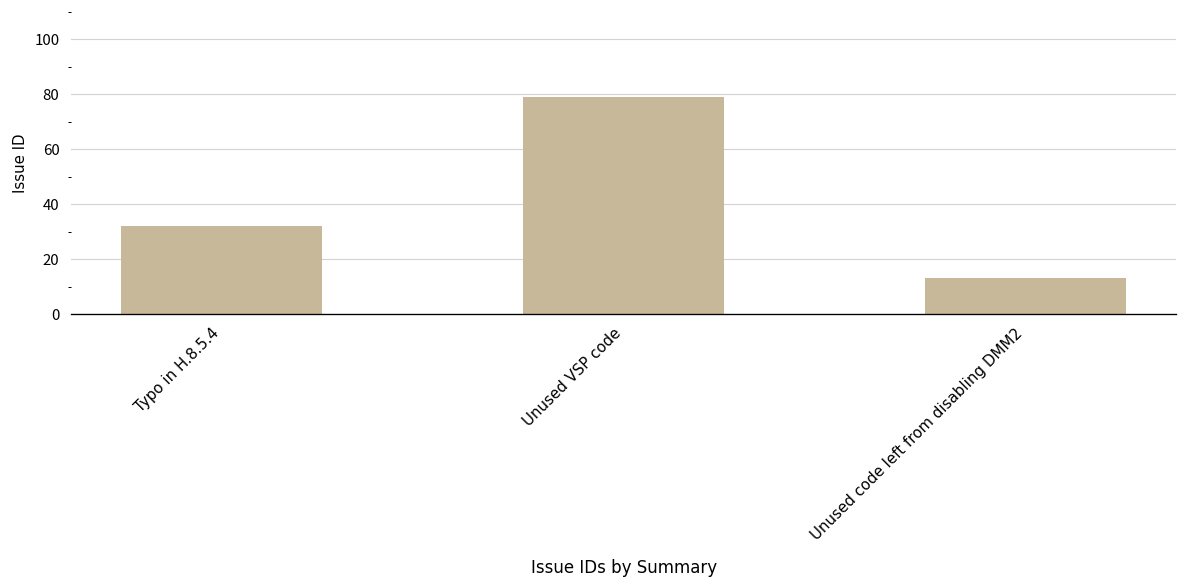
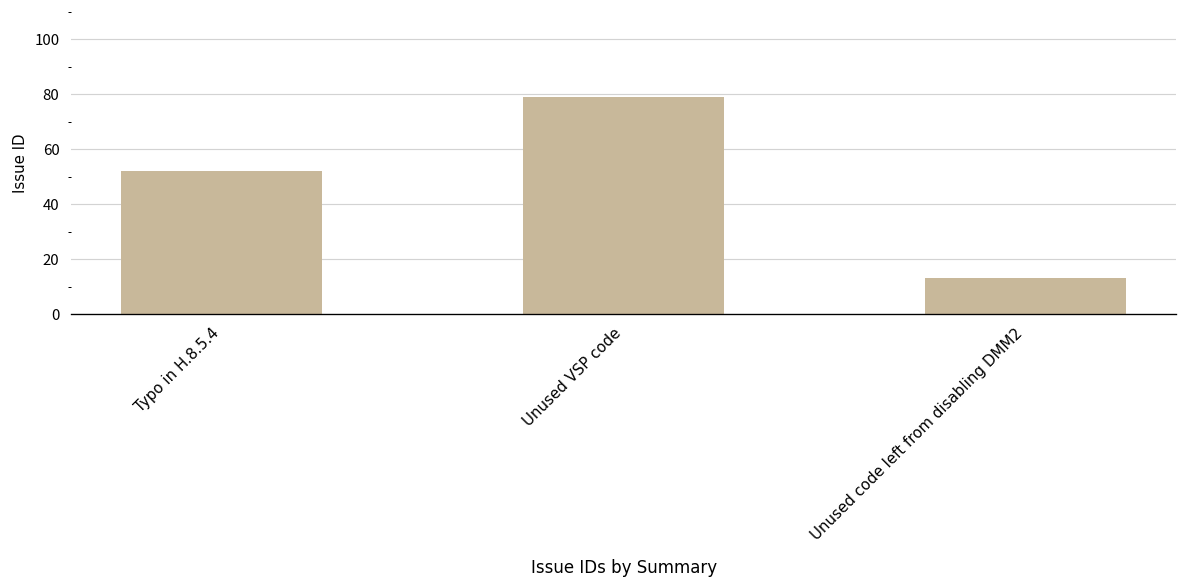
Typo in H.8.5.4: 32 -> 52
